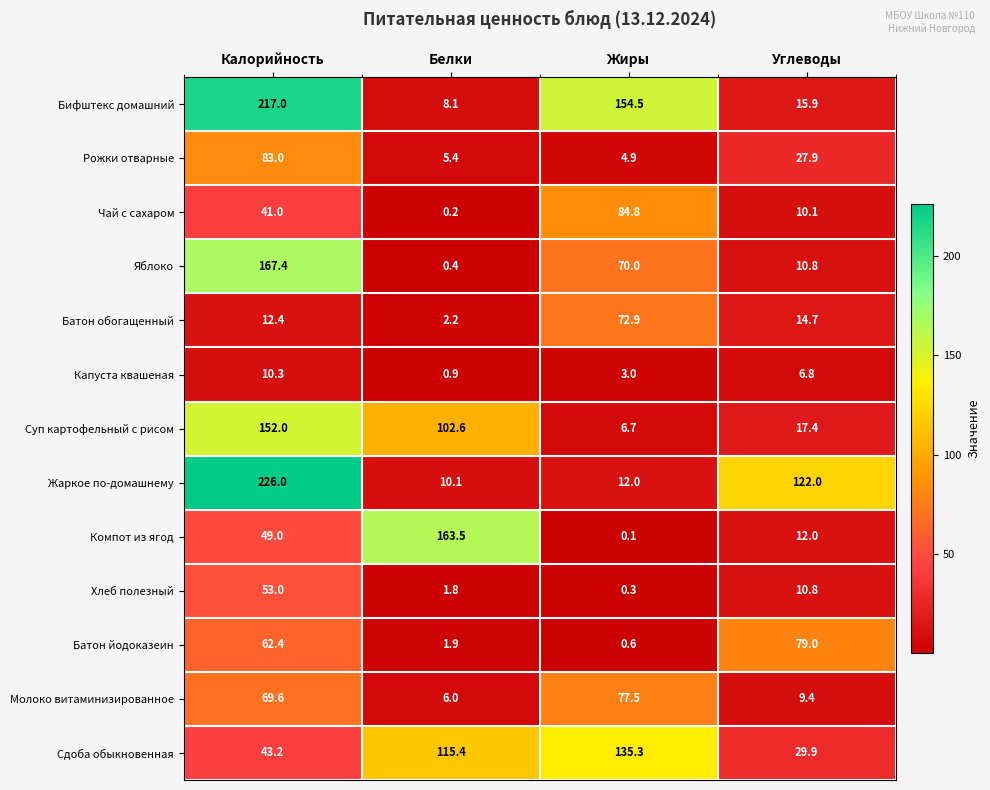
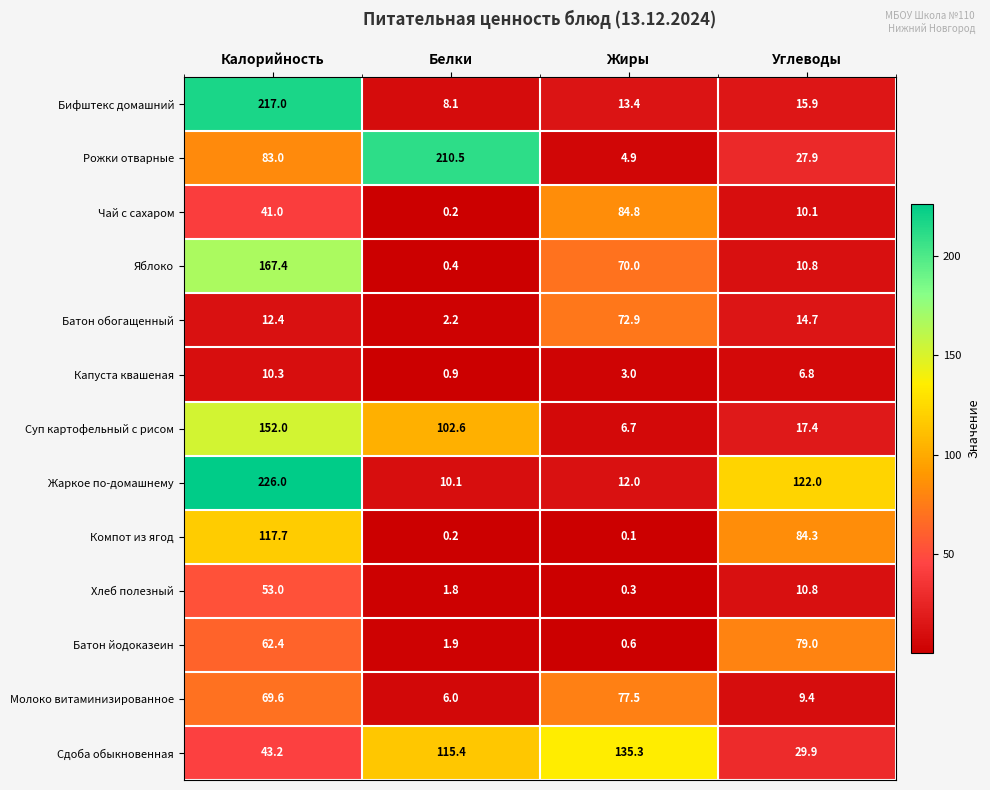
Бифштекс домашний, Жиры: 154.5 -> 13.4
Рожки отварные, Белки: 5.4 -> 210.5
Компот из ягод, Калорийность: 49.0 -> 117.7
Компот из ягод, Белки: 163.5 -> 0.2
Компот из ягод, Углеводы: 12.0 -> 84.3
